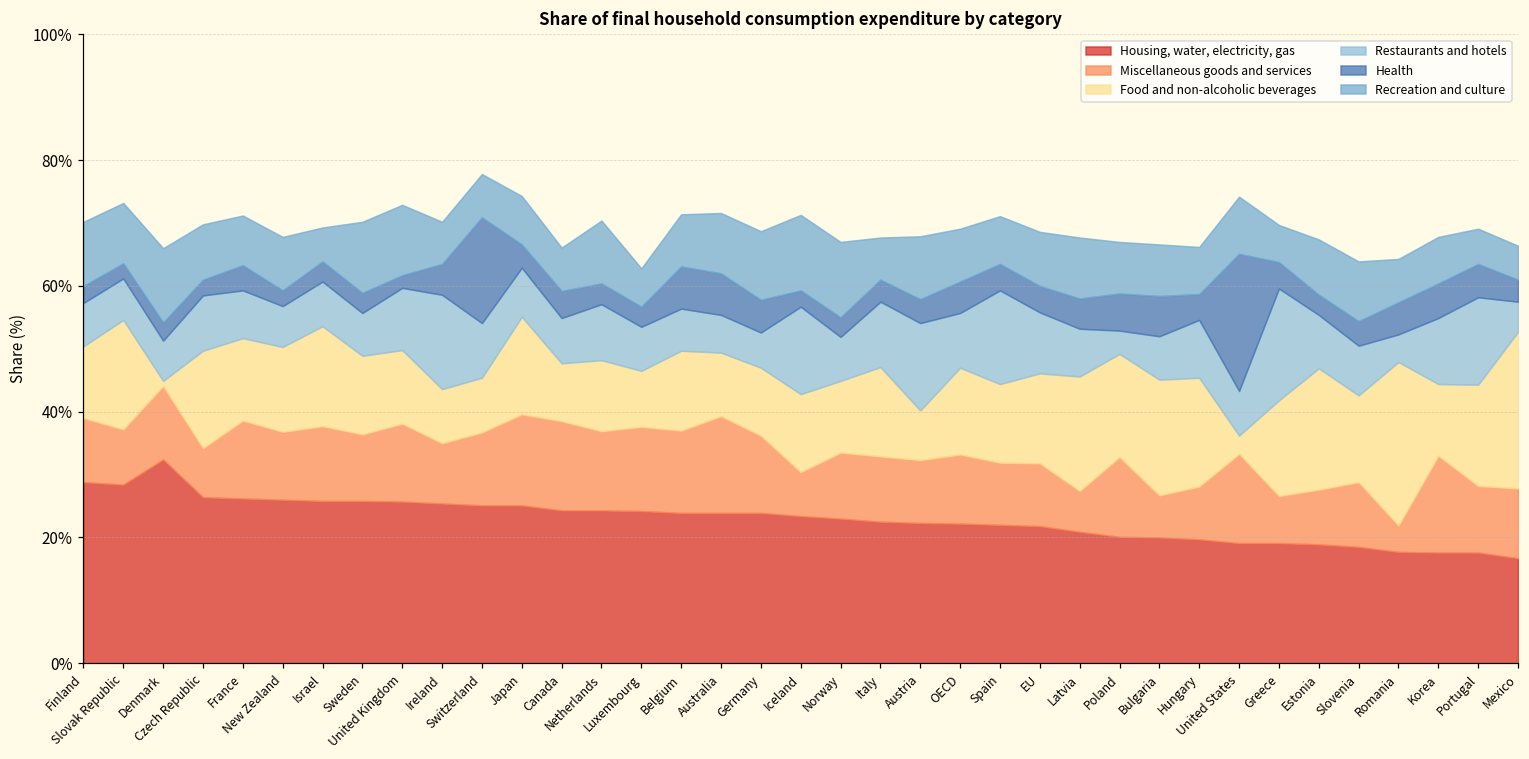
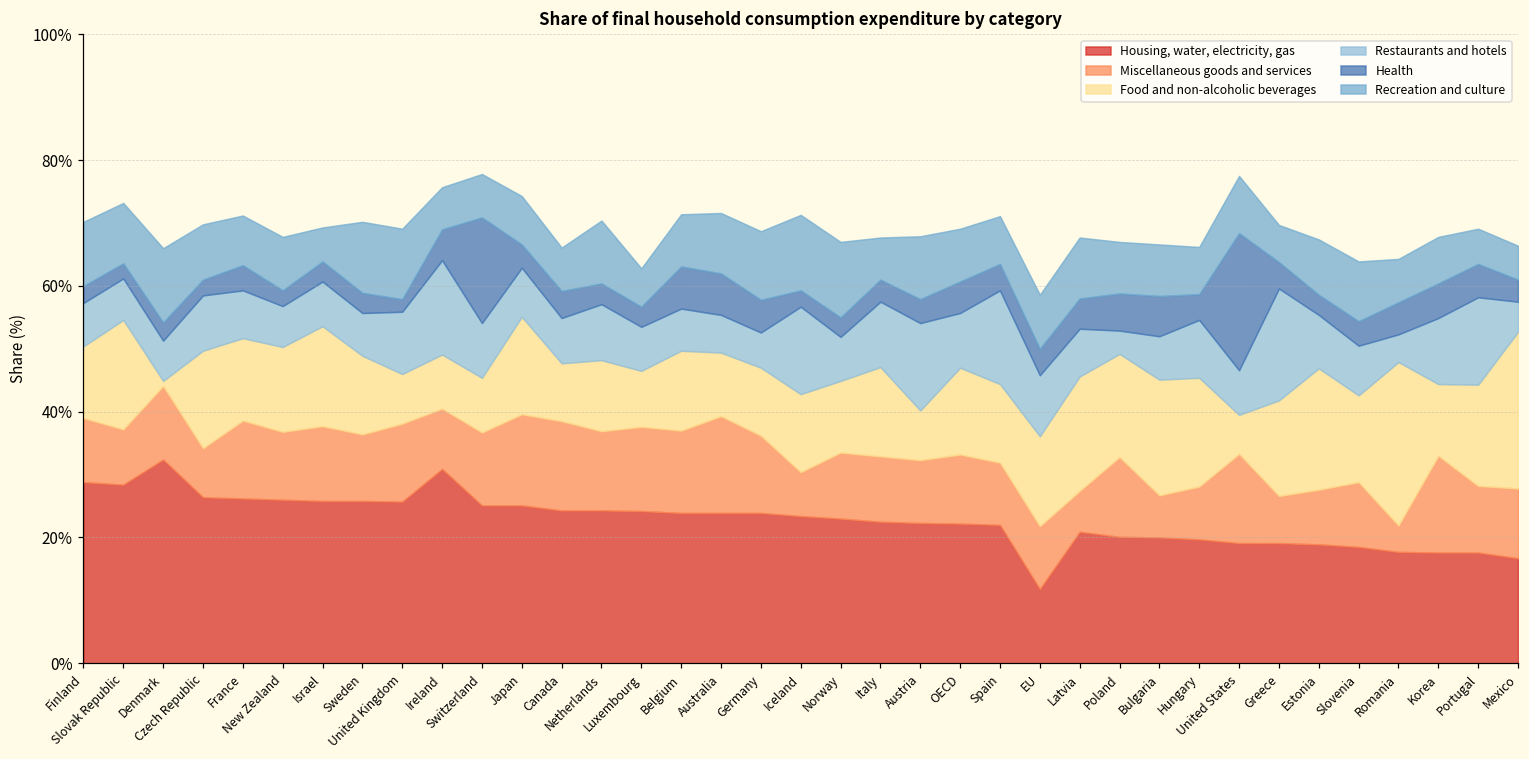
Food and non-alcoholic beverages, United Kingdom: 12% -> 8%
Housing, water, electricity, gas, Ireland: 25% -> 31%
Housing, water, electricity, gas, EU: 22% -> 12%
Food and non-alcoholic beverages, United States: 3% -> 6%
